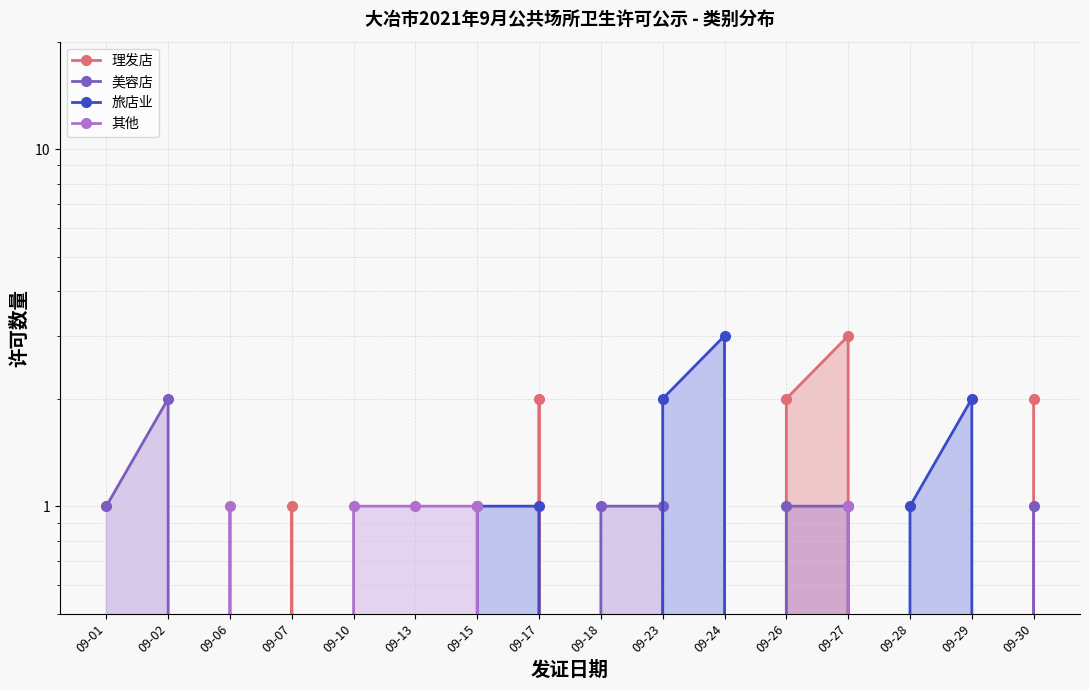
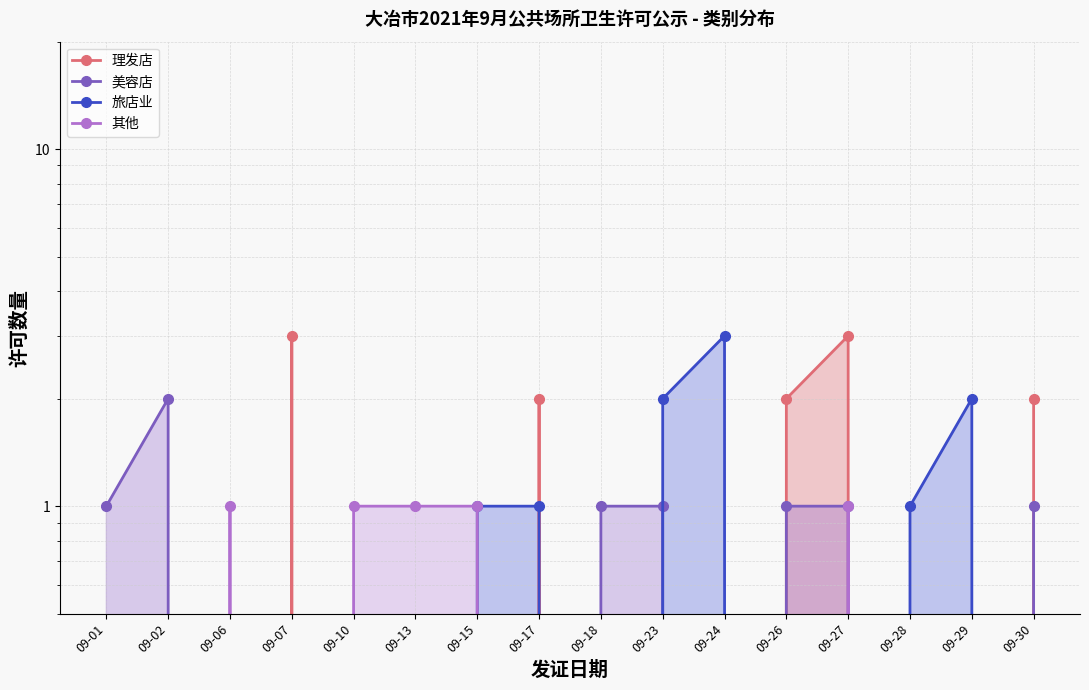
理发店, 09-07: 1 -> 3
